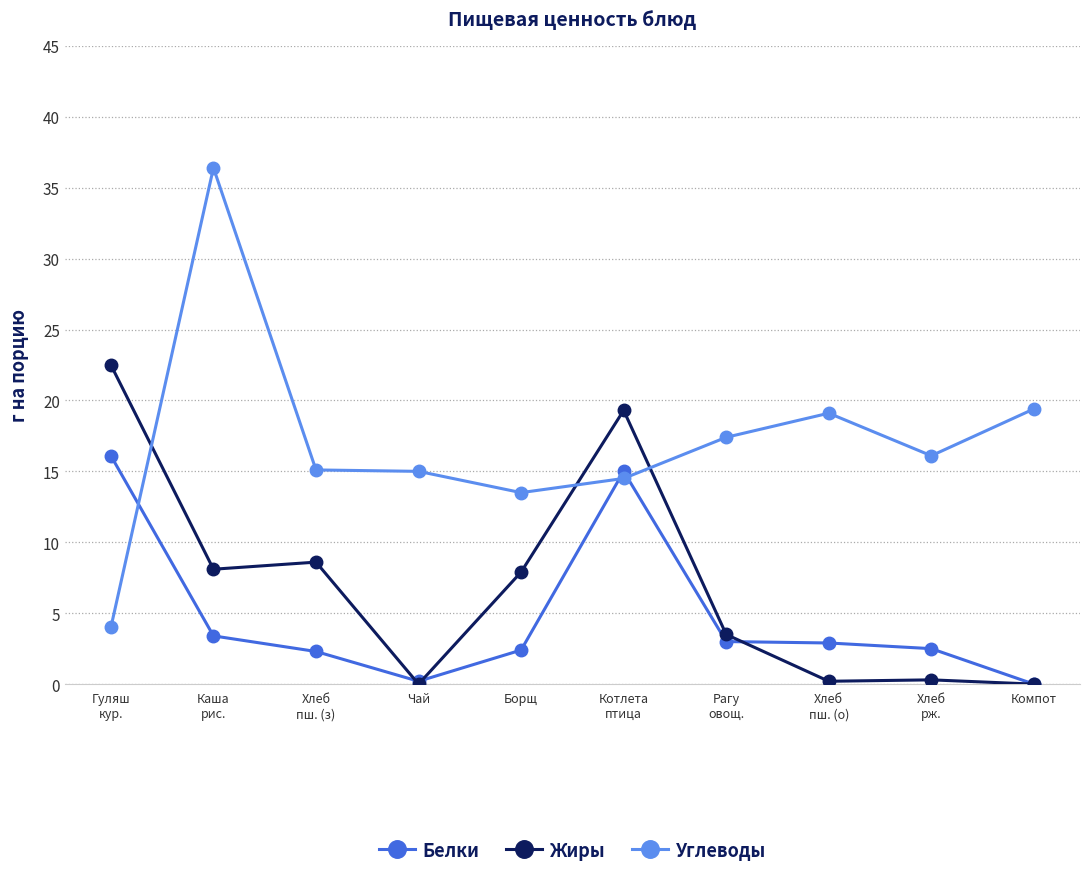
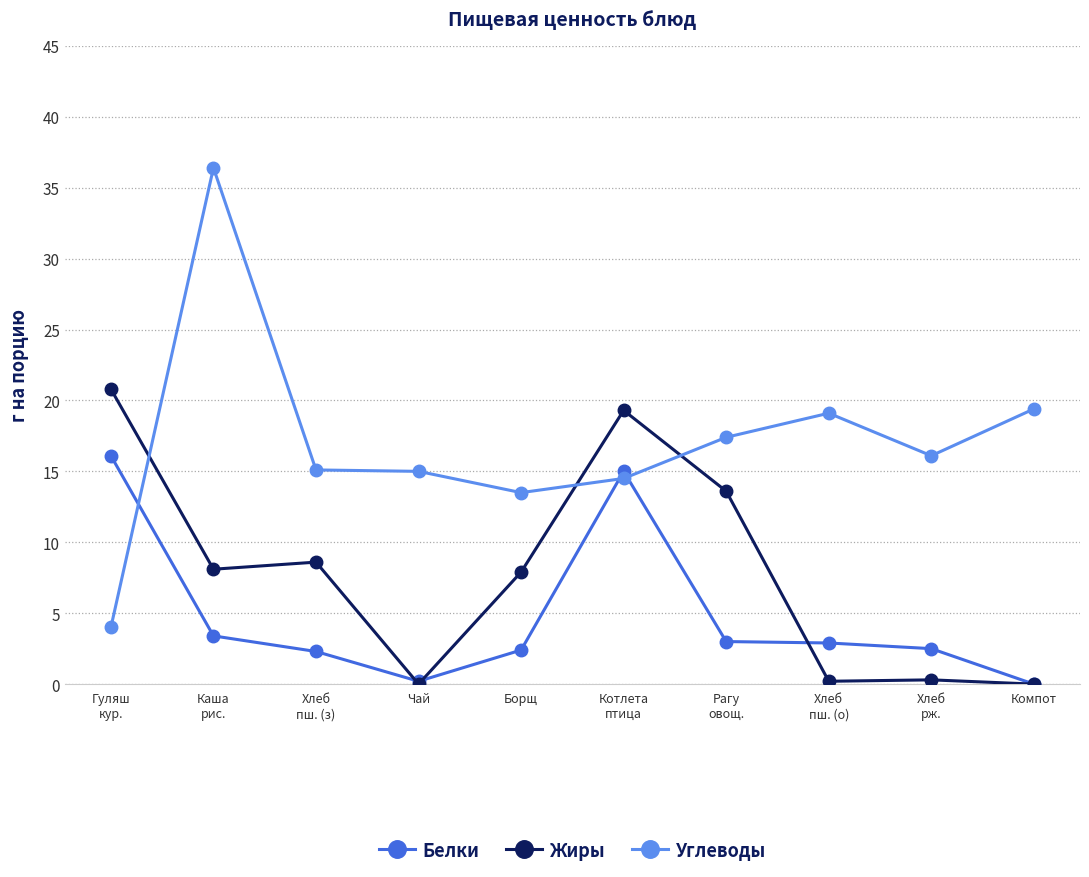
Жиры, Гуляш кур.: 22.5 -> 20.8
Жиры, Рагу овощ.: 3.5 -> 13.6
